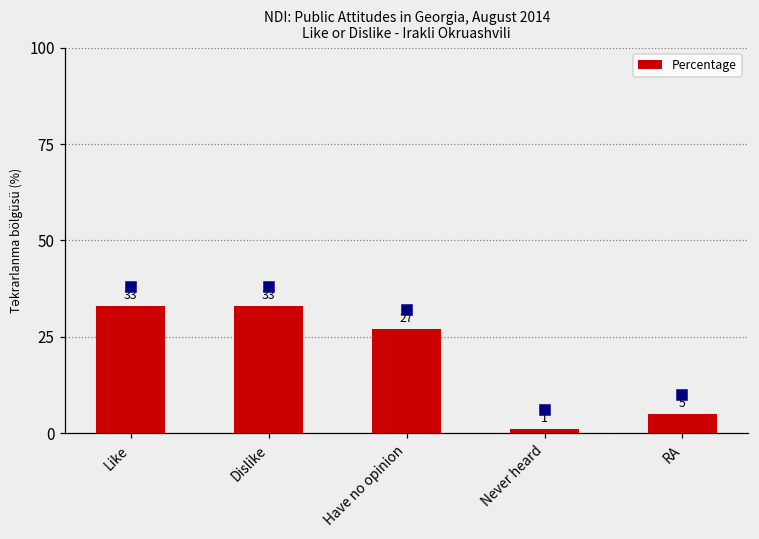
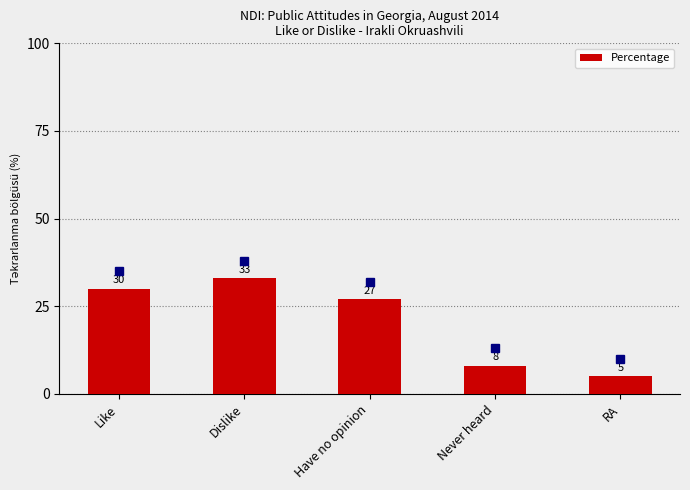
Percentage, Like: 33 -> 30
Percentage, Never heard: 1 -> 8
